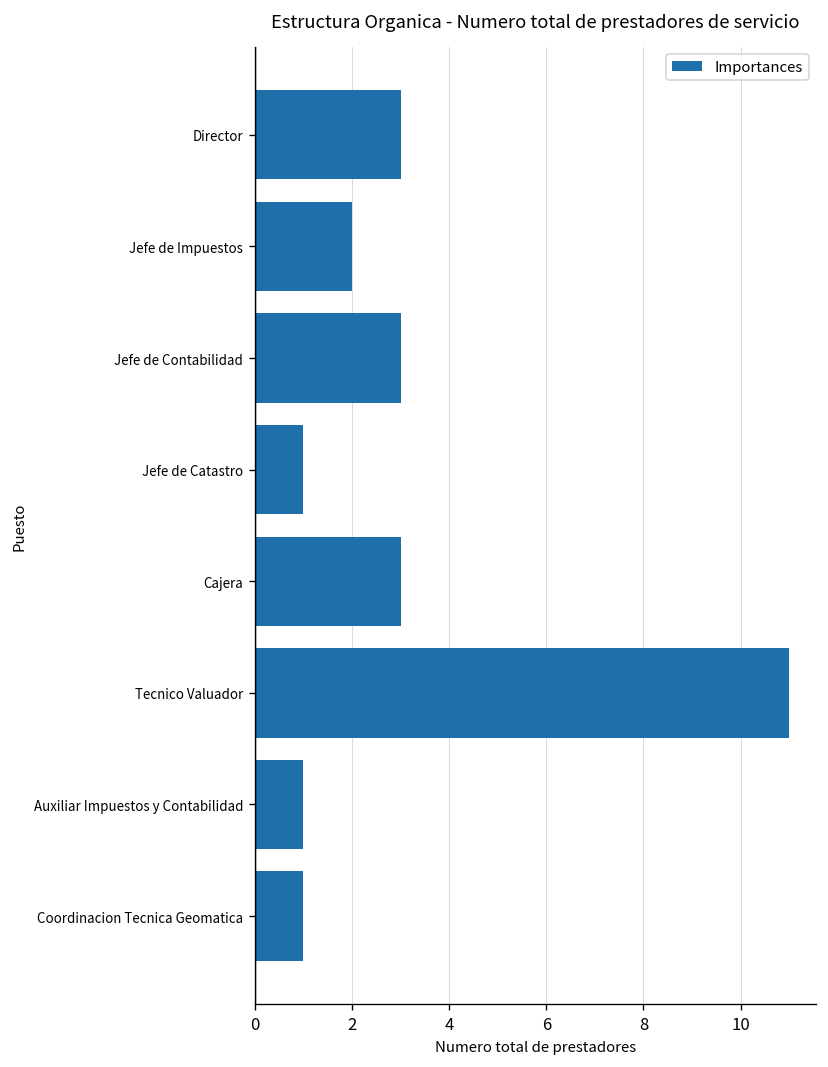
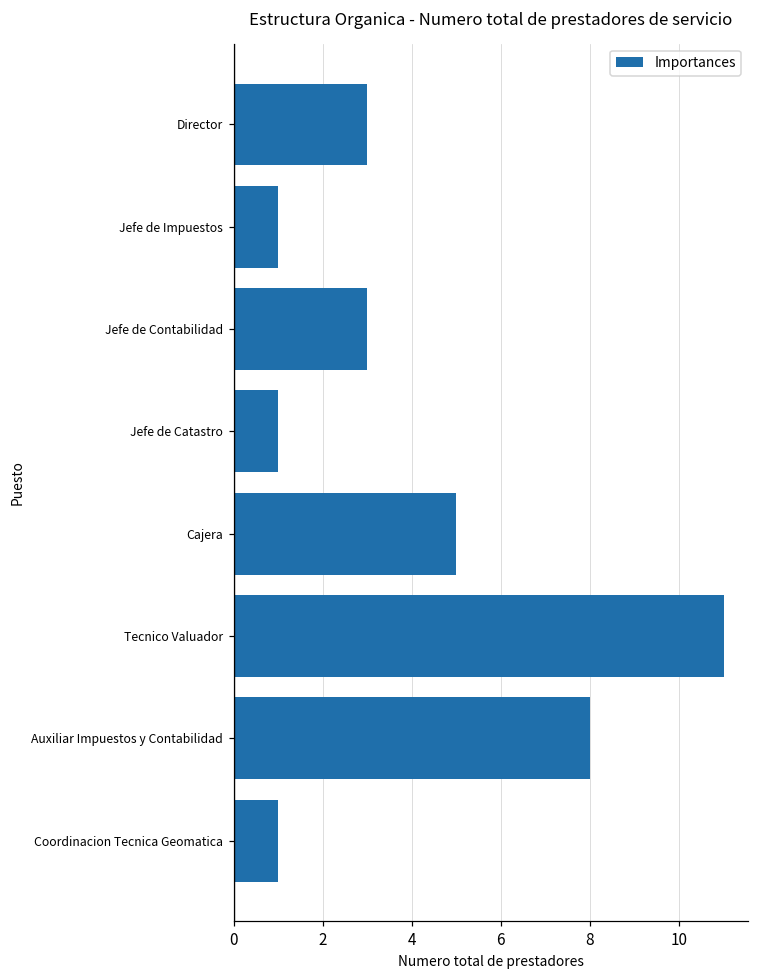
Jefe de Impuestos: 2 -> 1
Cajera: 3 -> 5
Auxiliar Impuestos y Contabilidad: 1 -> 8
